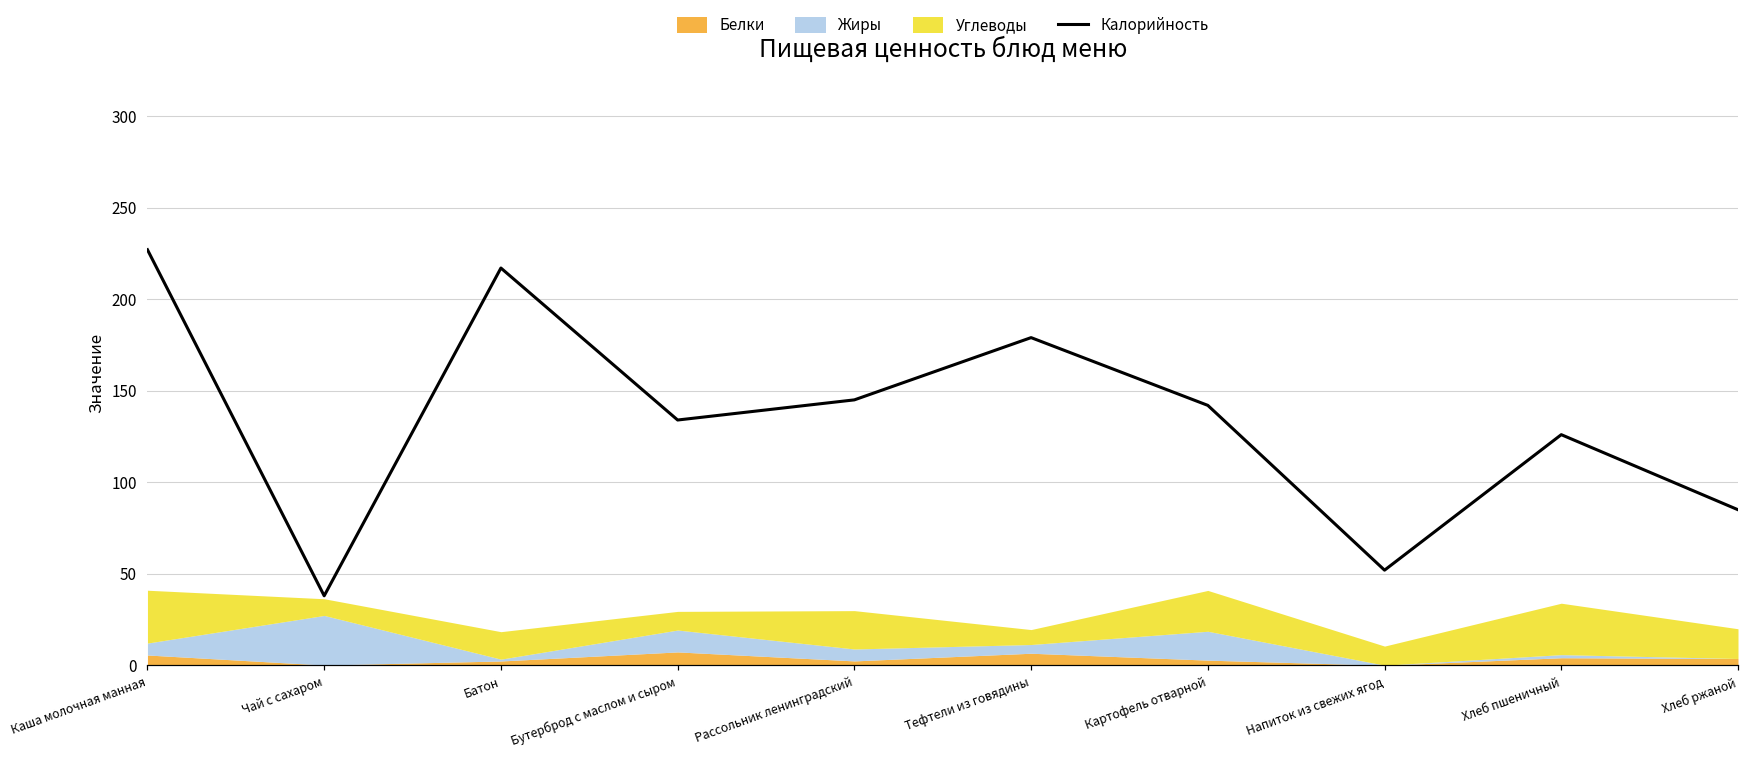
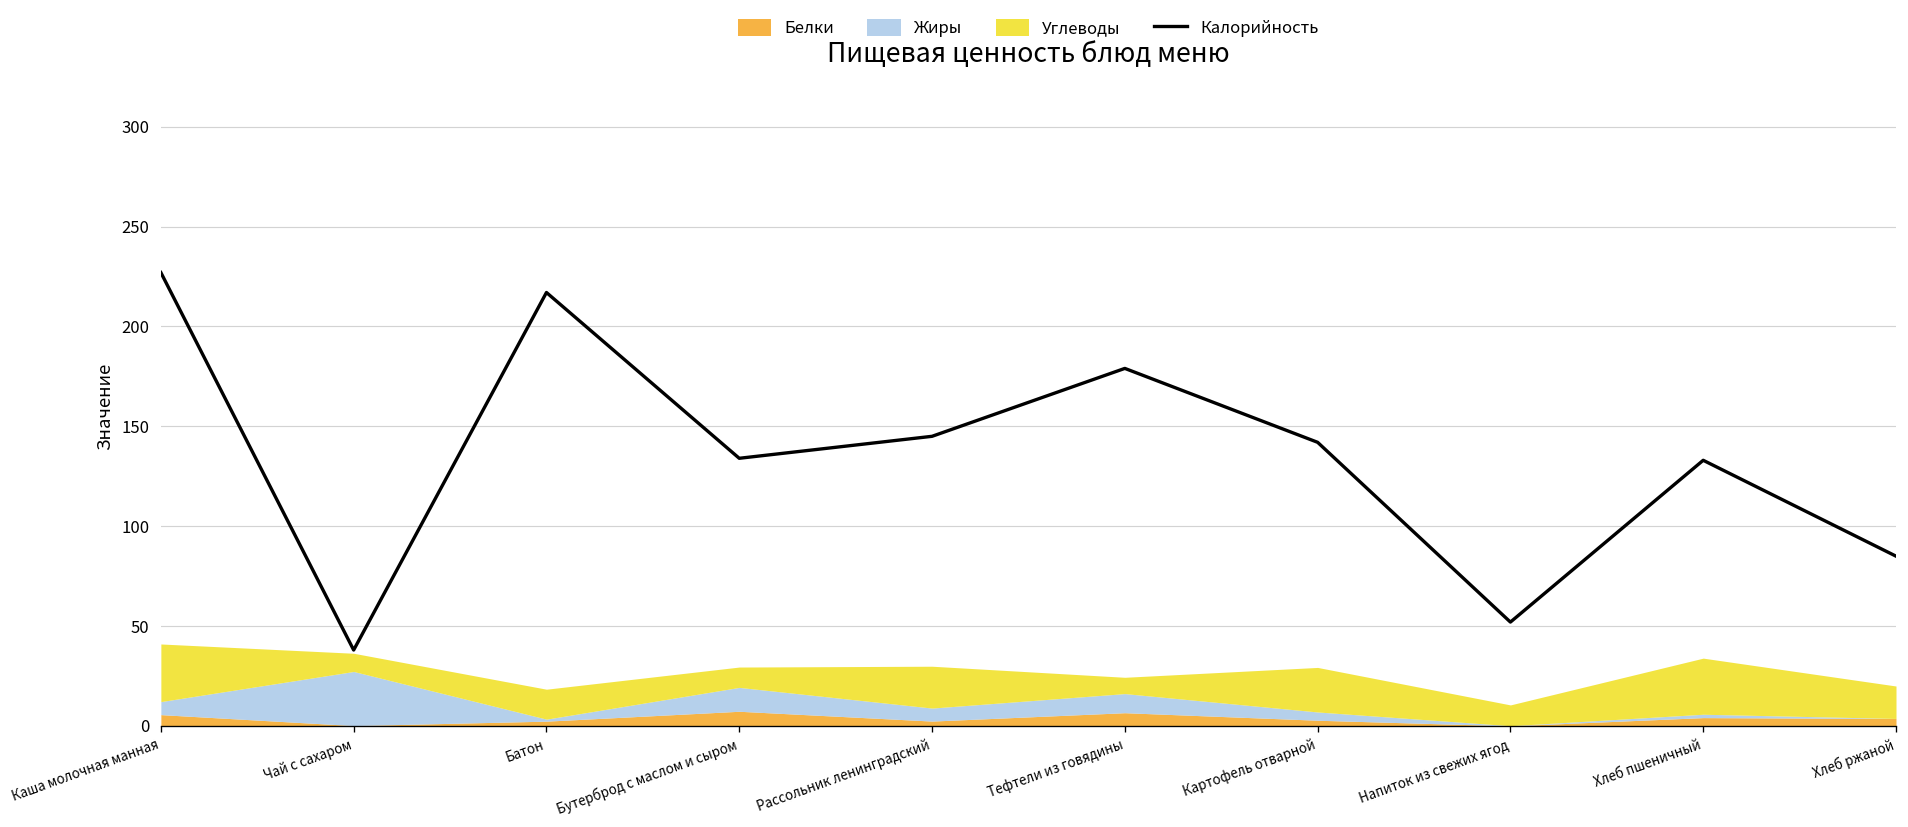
Жиры, Тефтели из говядины: 5 -> 10
Жиры, Картофель отварной: 16 -> 4
Калорийность, Хлеб пшеничный: 126 -> 133
